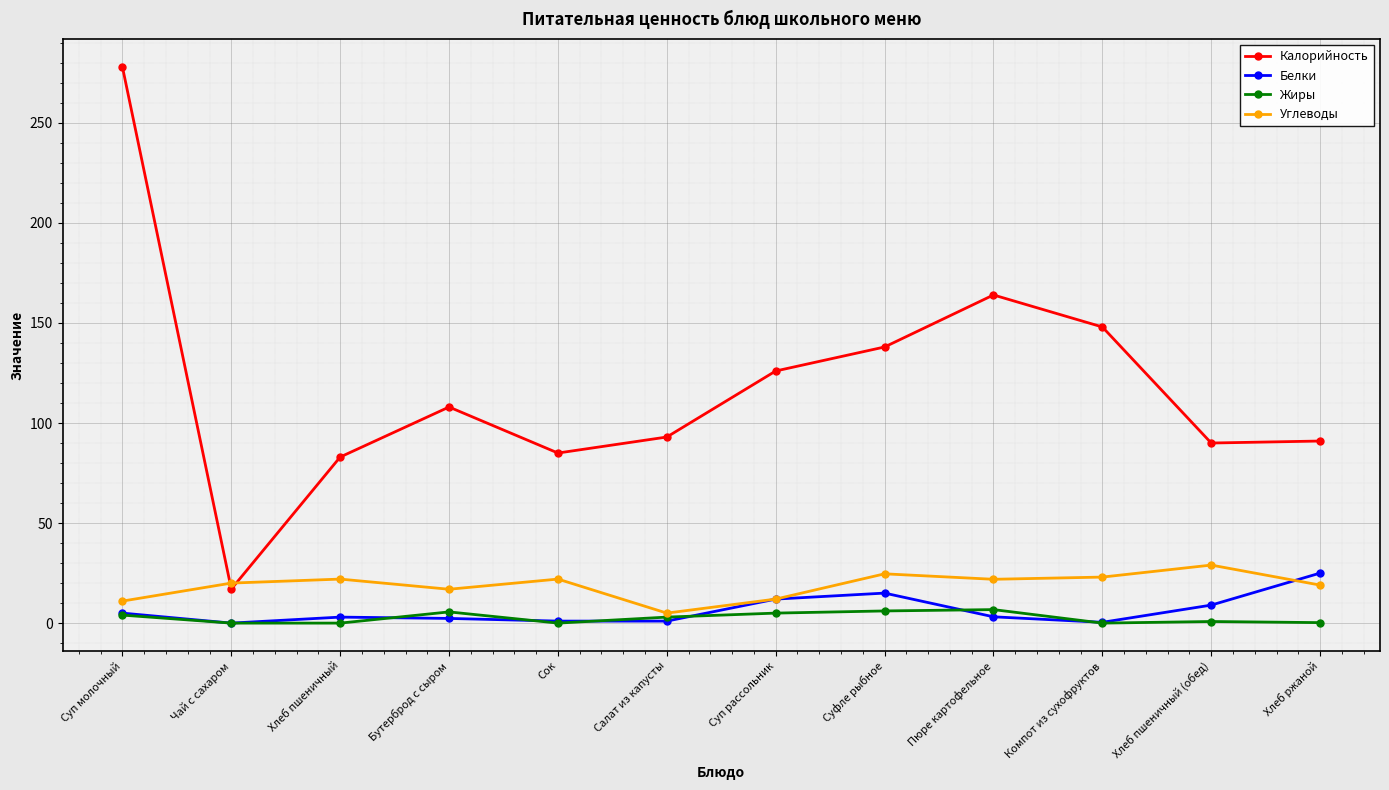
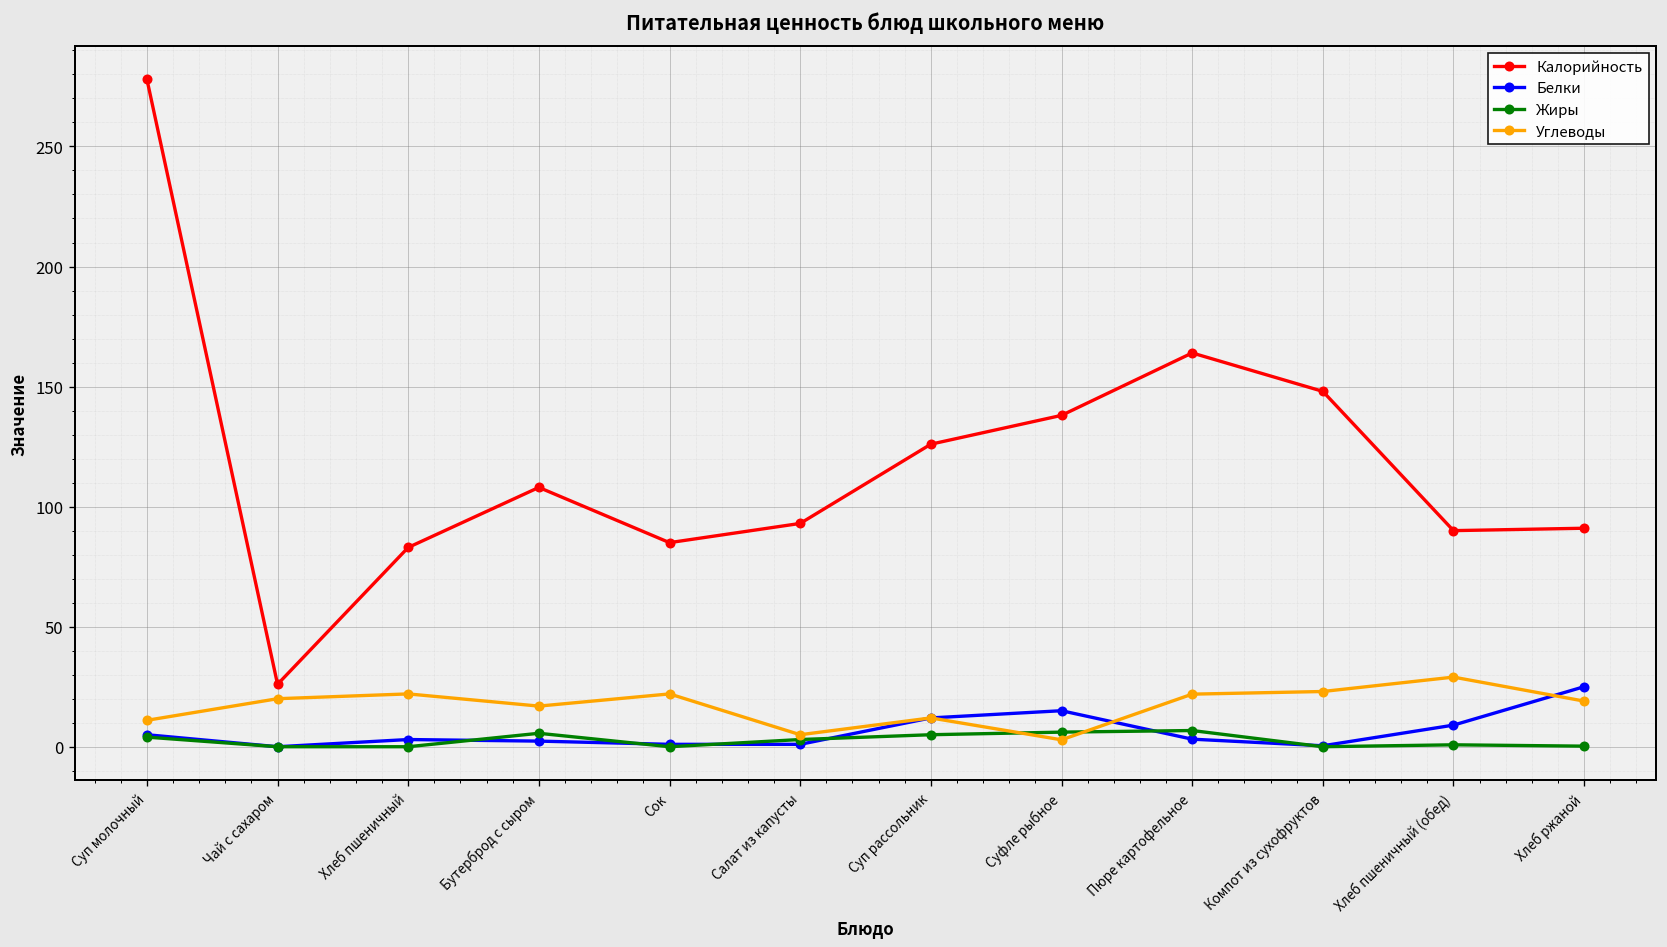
Калорийность, Чай с сахаром: 17 -> 26
Углеводы, Суфле рыбное: 25 -> 3
